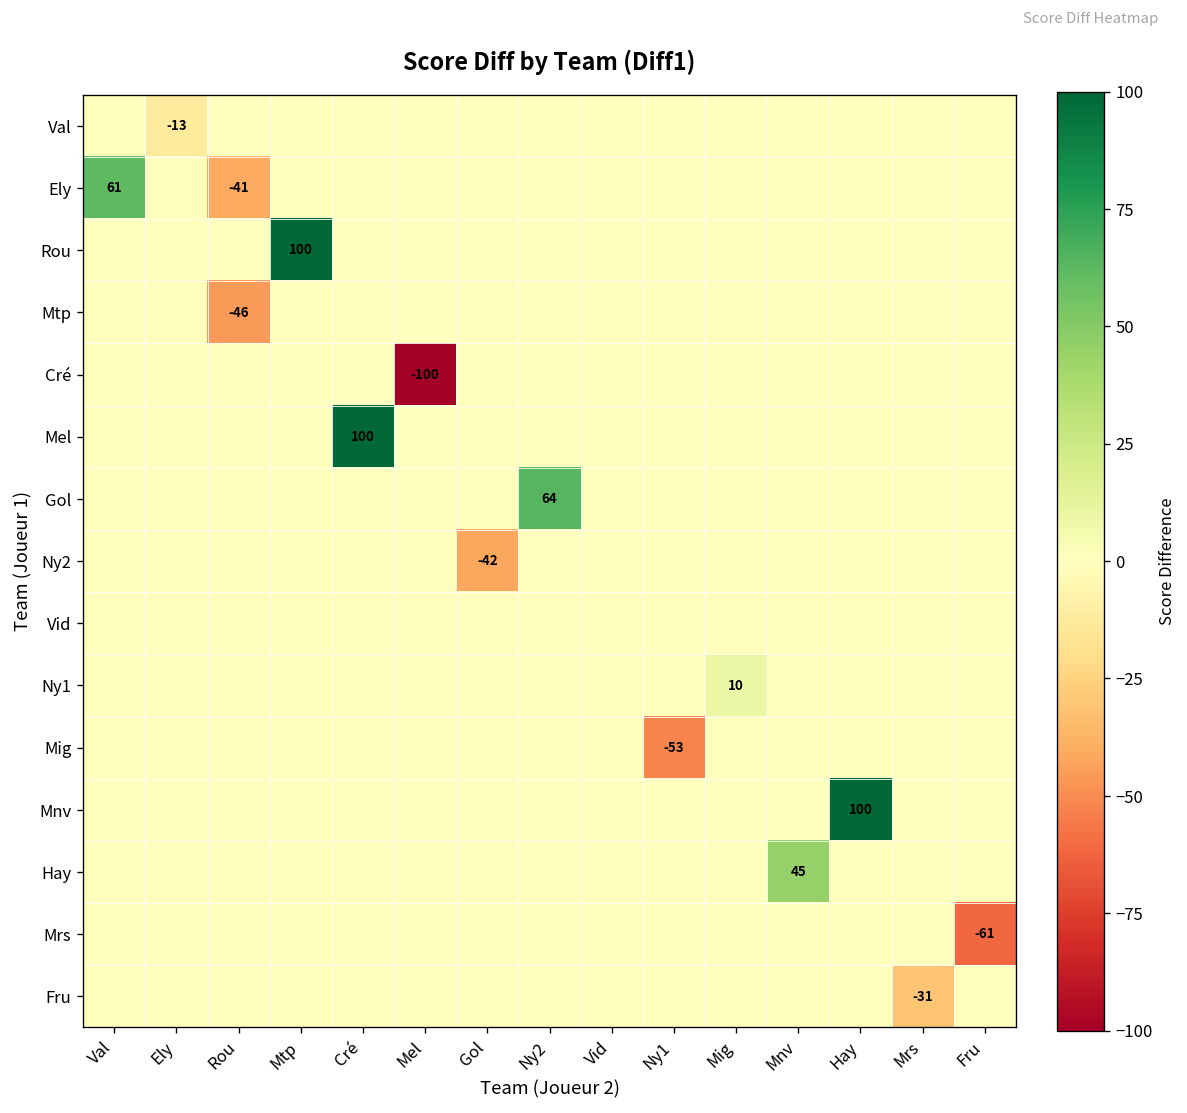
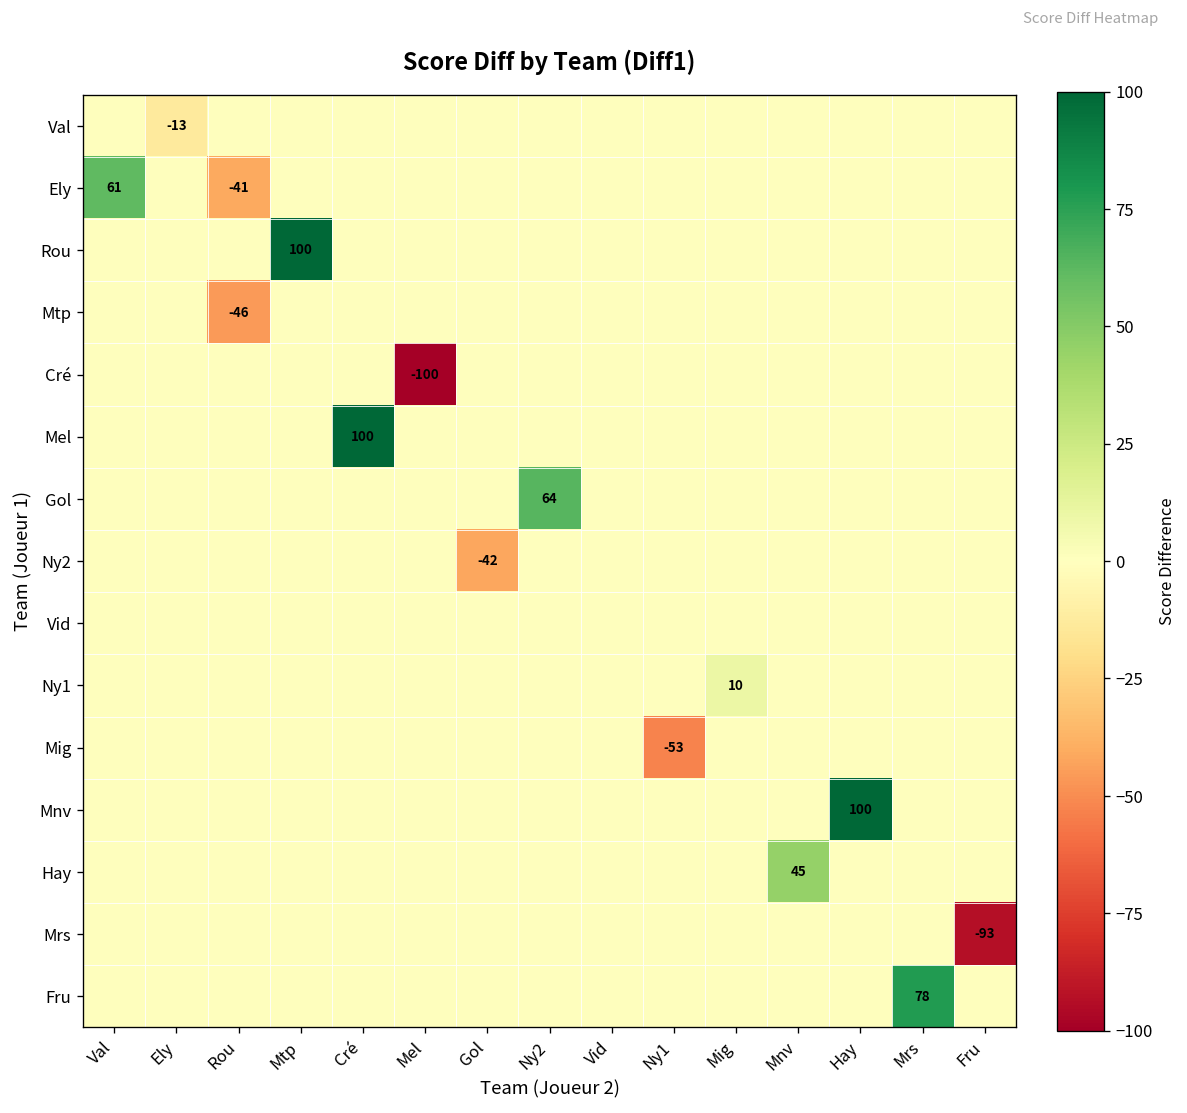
Mrs, Fru: -61 -> -93
Fru, Mrs: -31 -> 78
